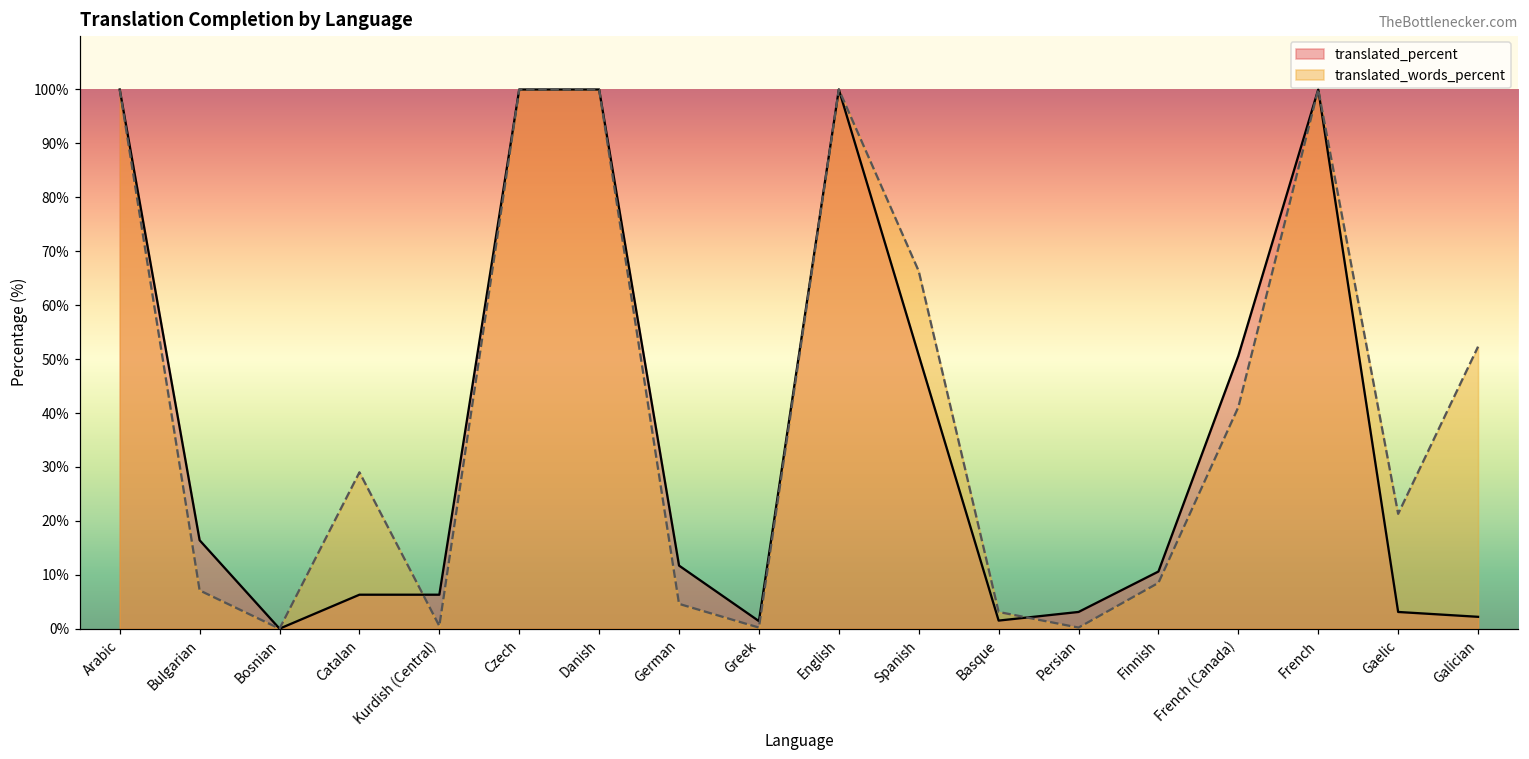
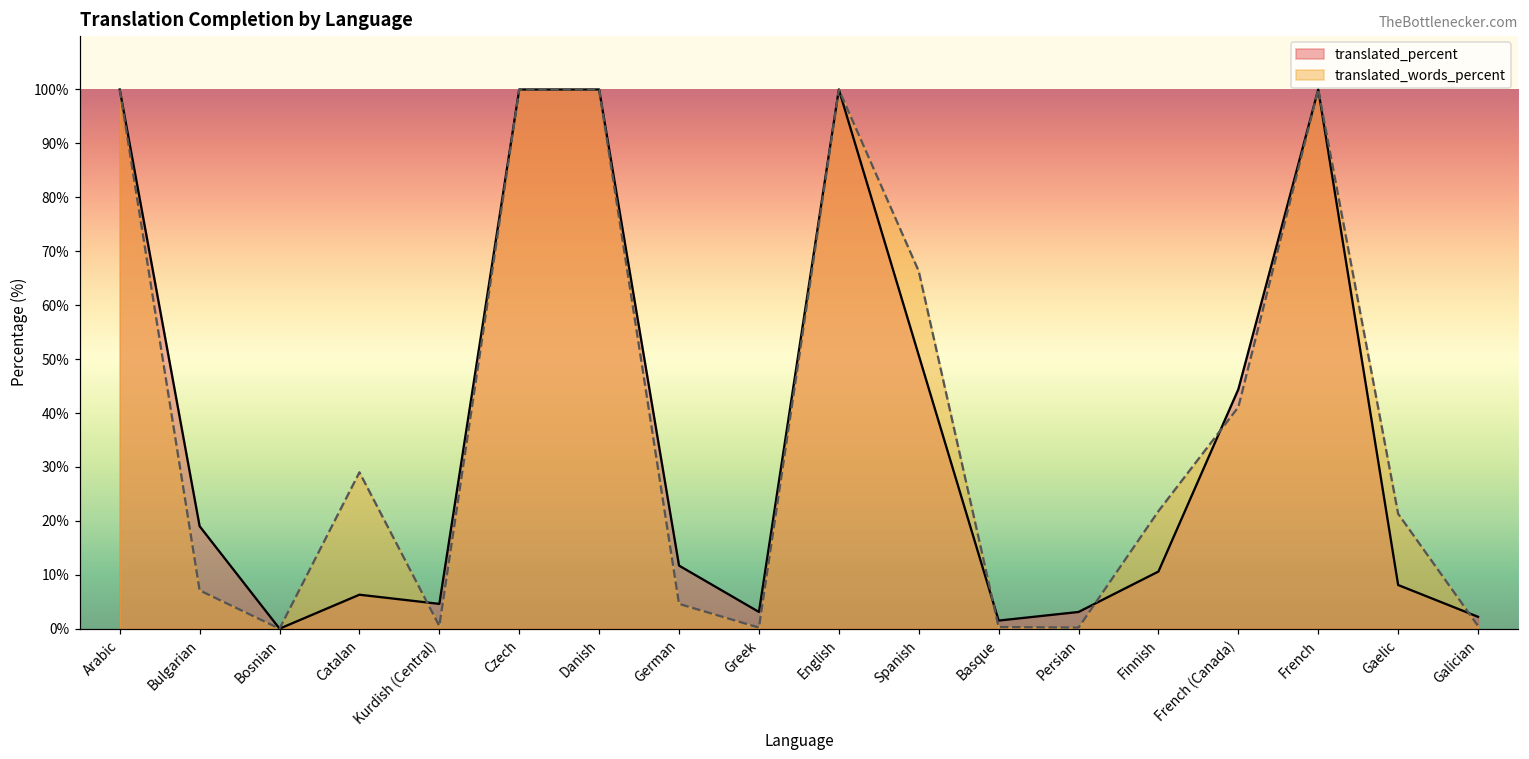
translated_percent, Bulgarian: 16% -> 19%
translated_percent, Kurdish (Central): 6% -> 5%
translated_percent, Greek: 1% -> 3%
translated_words_percent, Basque: 3% -> 0%
translated_words_percent, Finnish: 9% -> 22%
translated_percent, French (Canada): 51% -> 44%
translated_percent, Gaelic: 3% -> 8%
translated_words_percent, Galician: 52% -> 1%
